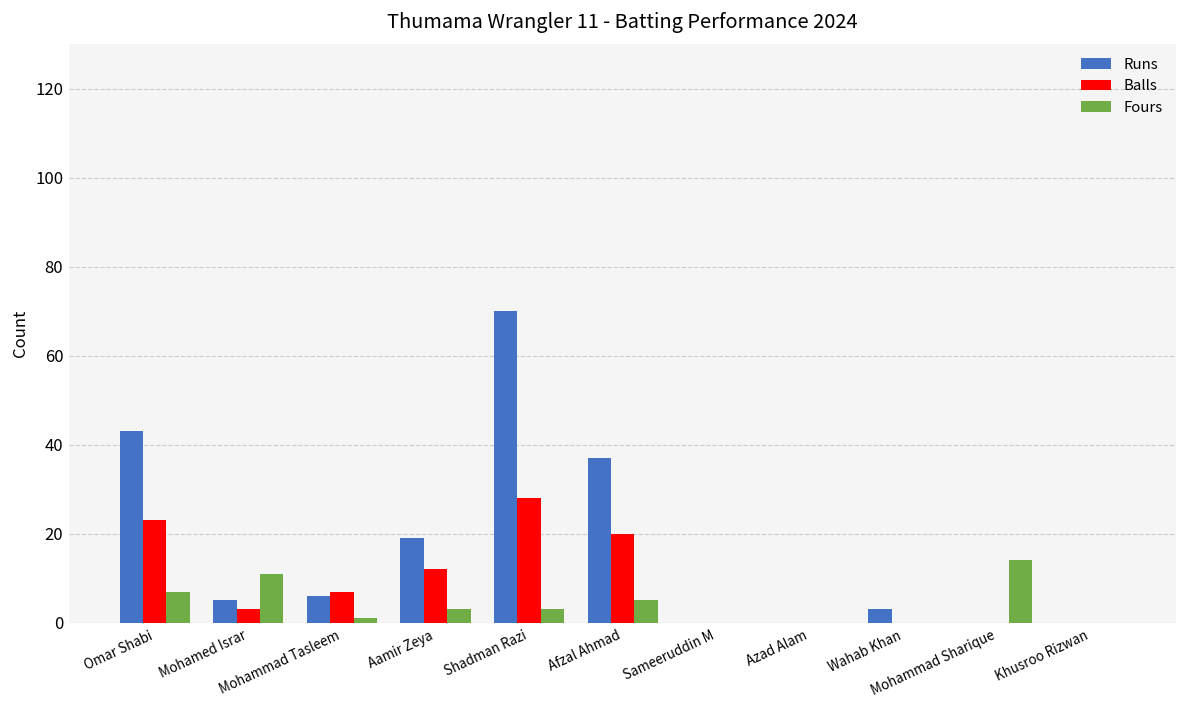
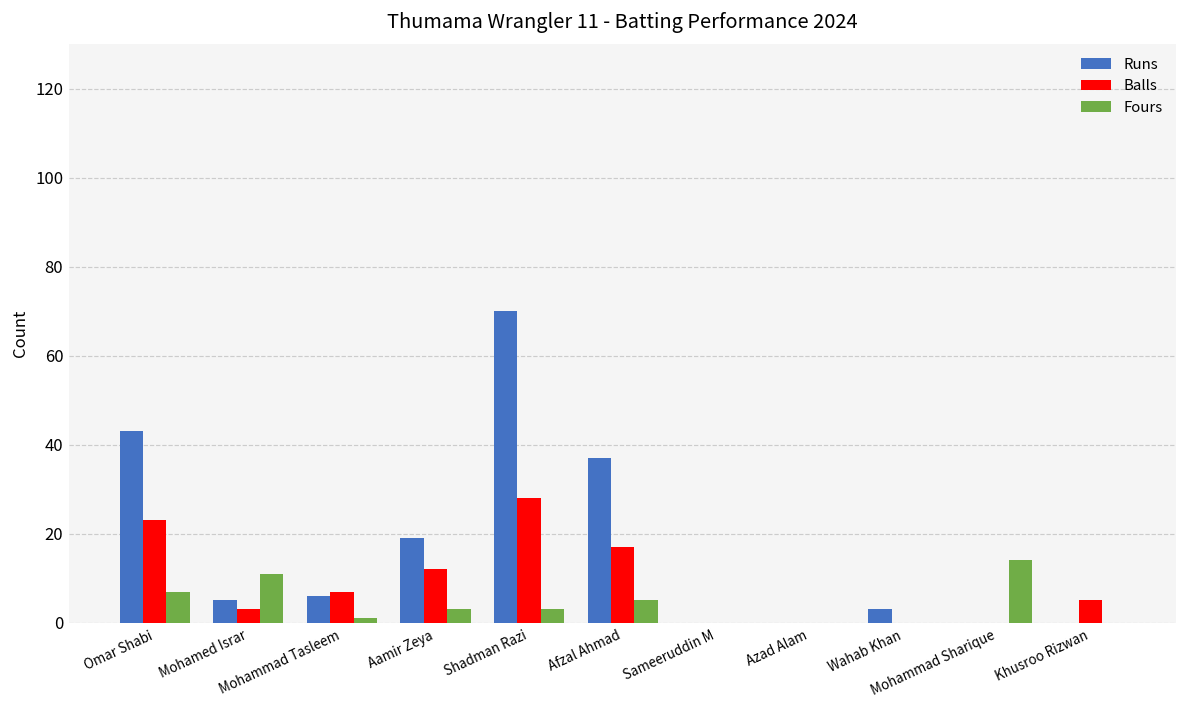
Balls, Afzal Ahmad: 20 -> 17
Balls, Khusroo Rizwan: 0 -> 5
